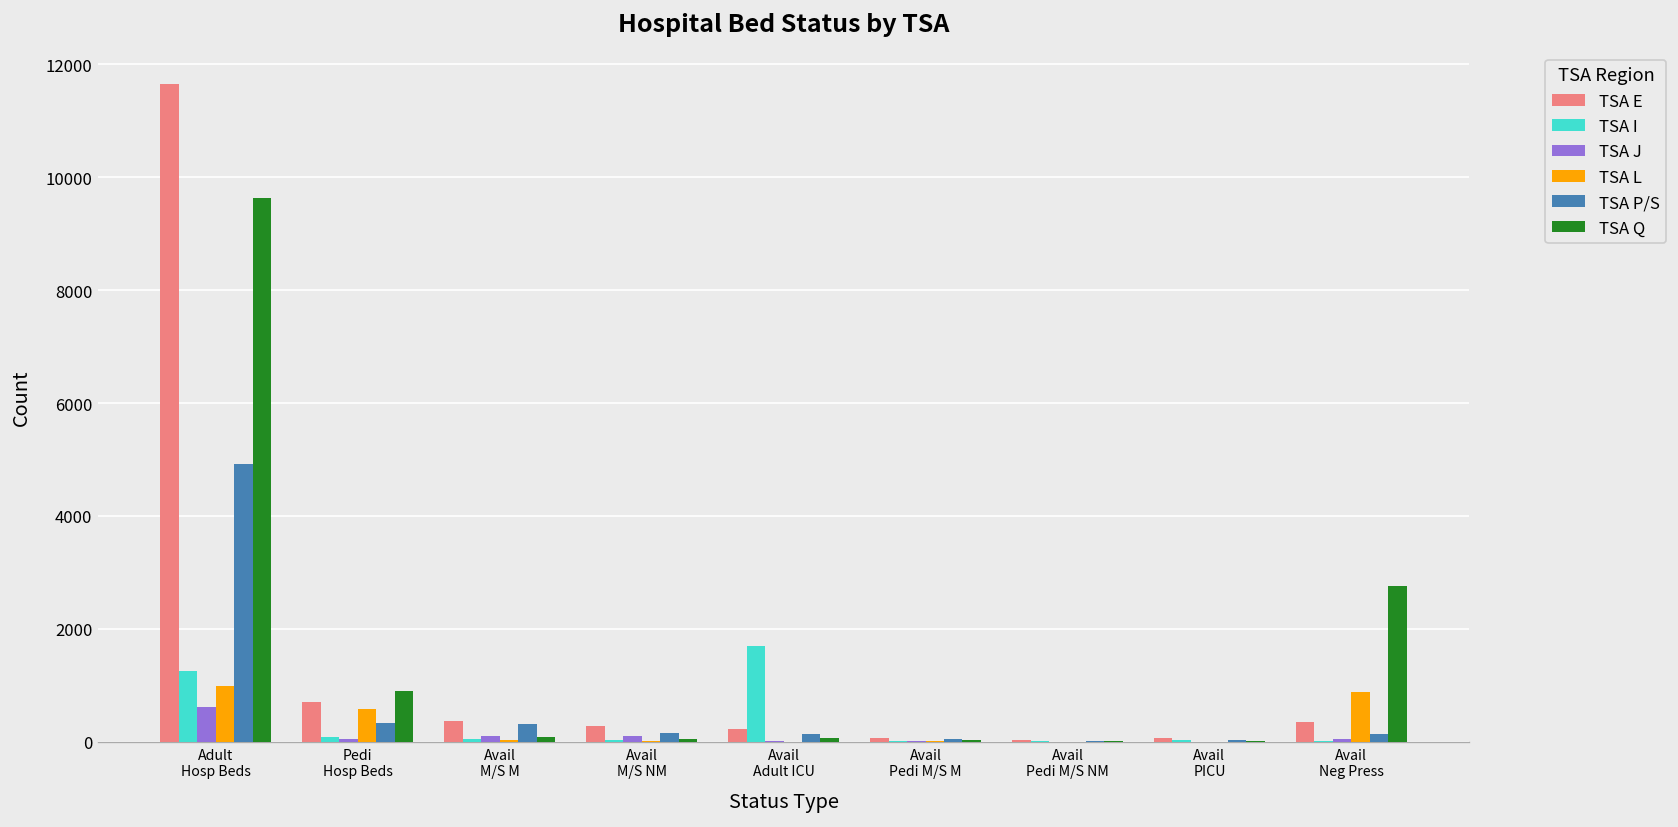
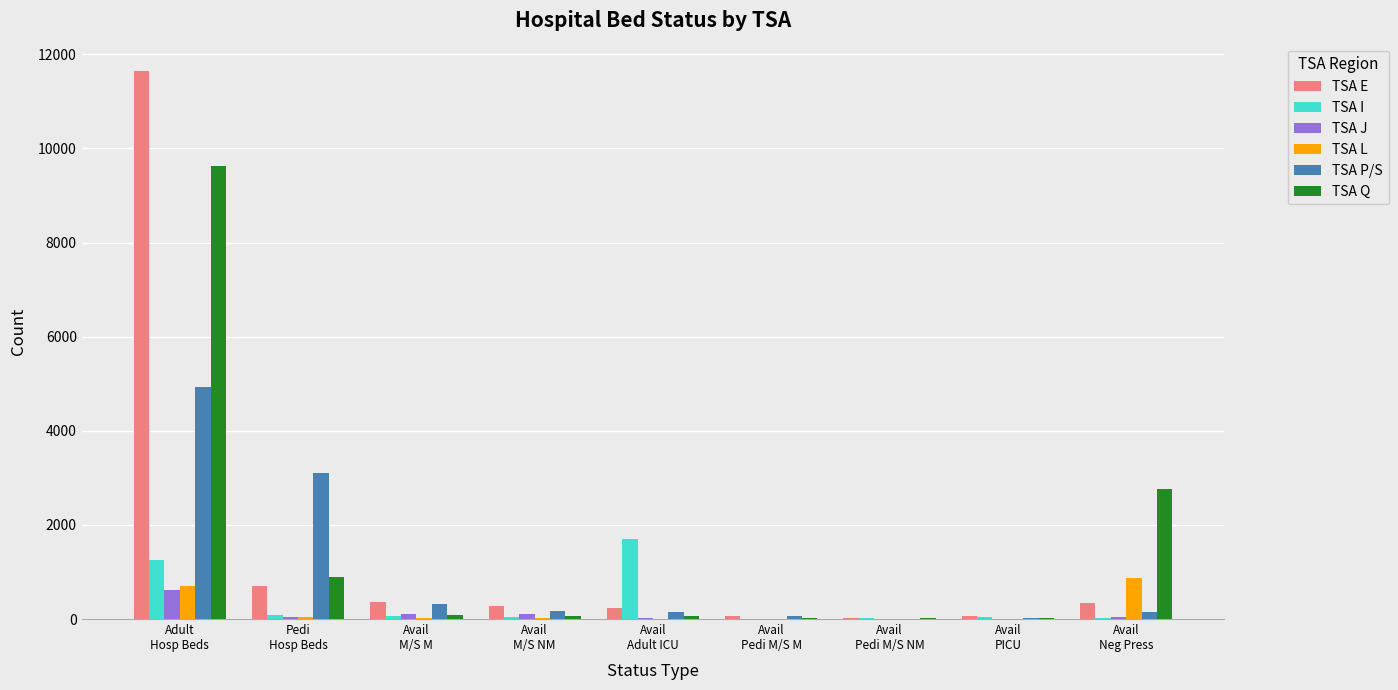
TSA L, Adult Hosp Beds: 1000 -> 700
TSA L, Pedi Hosp Beds: 600 -> 100
TSA P/S, Pedi Hosp Beds: 300 -> 3100
